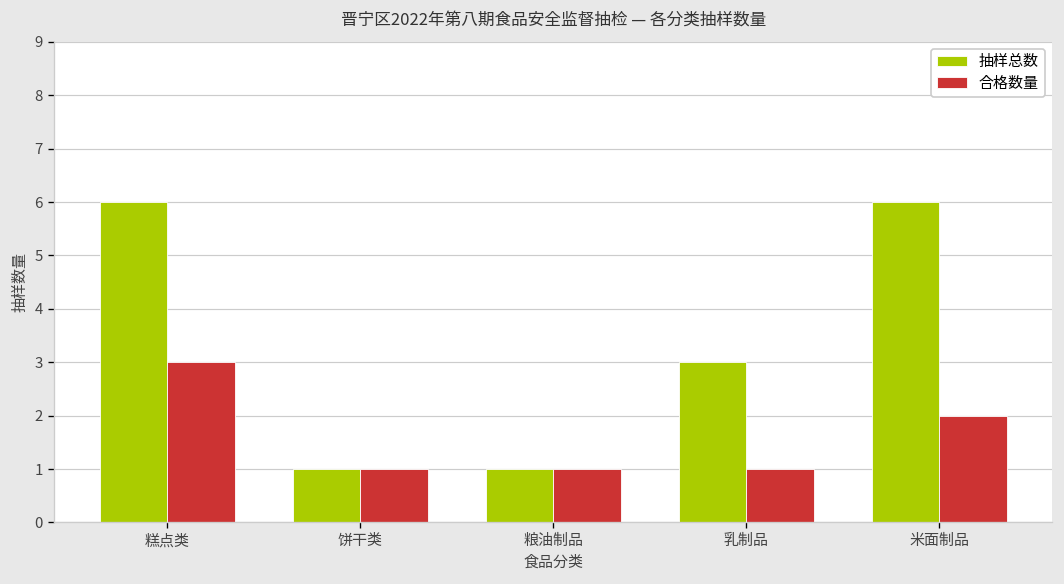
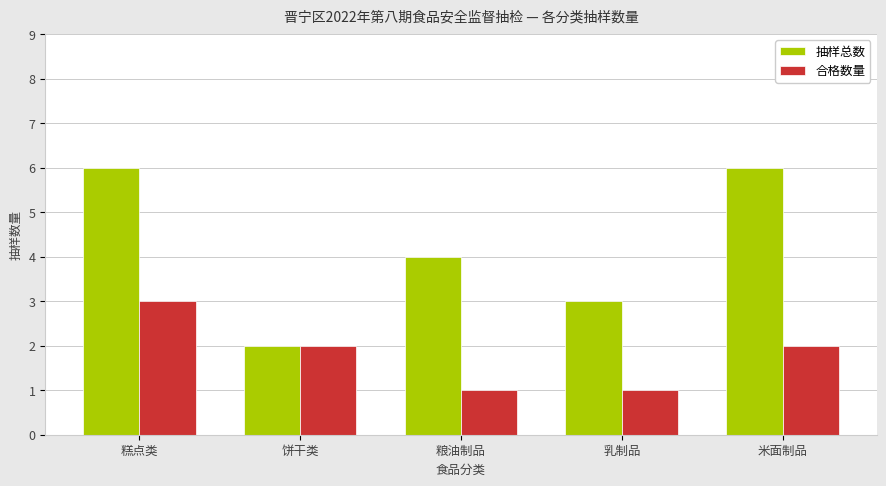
抽样总数, 饼干类: 1 -> 2
合格数量, 饼干类: 1 -> 2
抽样总数, 粮油制品: 1 -> 4
